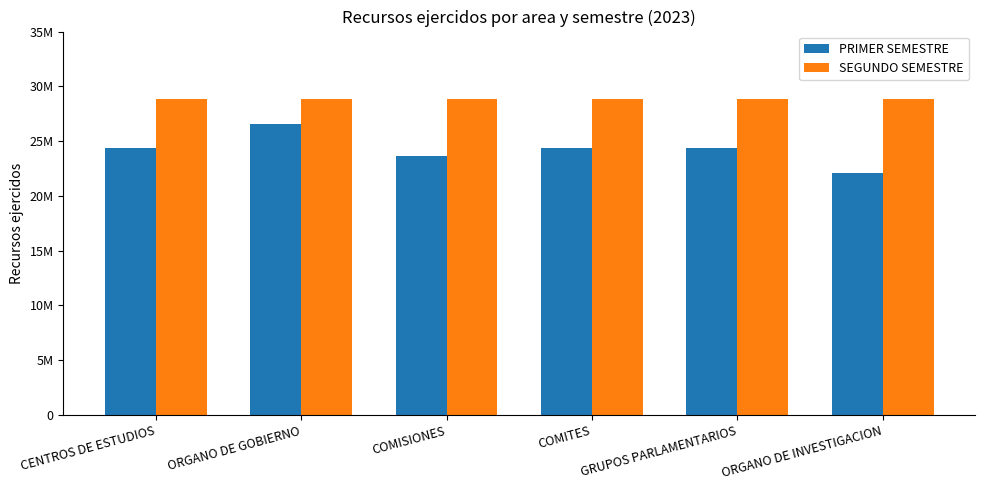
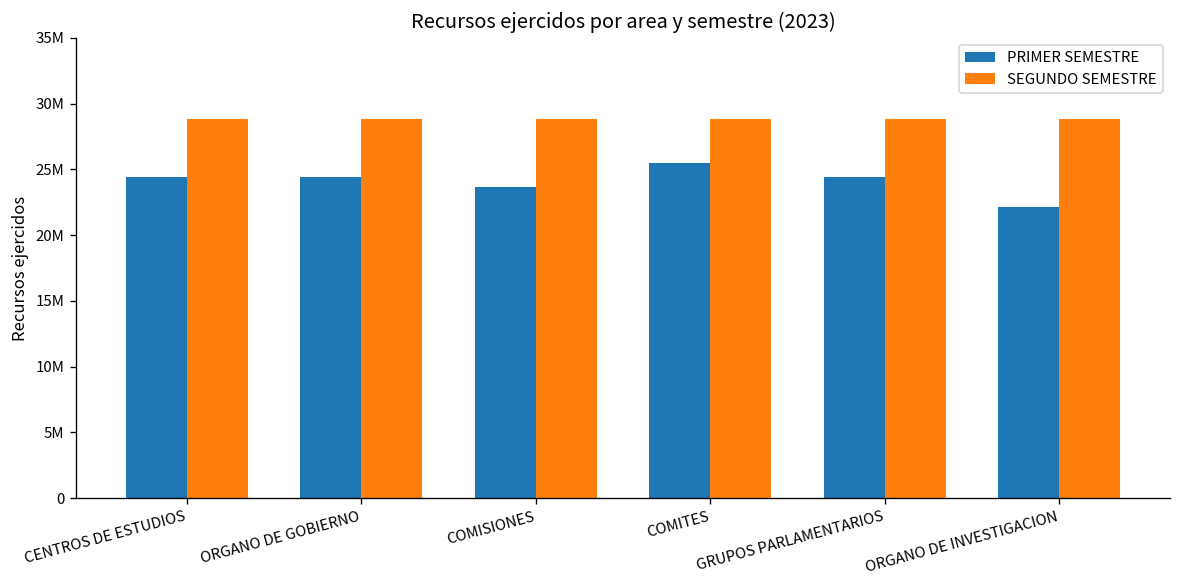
PRIMER SEMESTRE, ORGANO DE GOBIERNO: 26600000 -> 24400000
PRIMER SEMESTRE, COMITES: 24400000 -> 25500000
